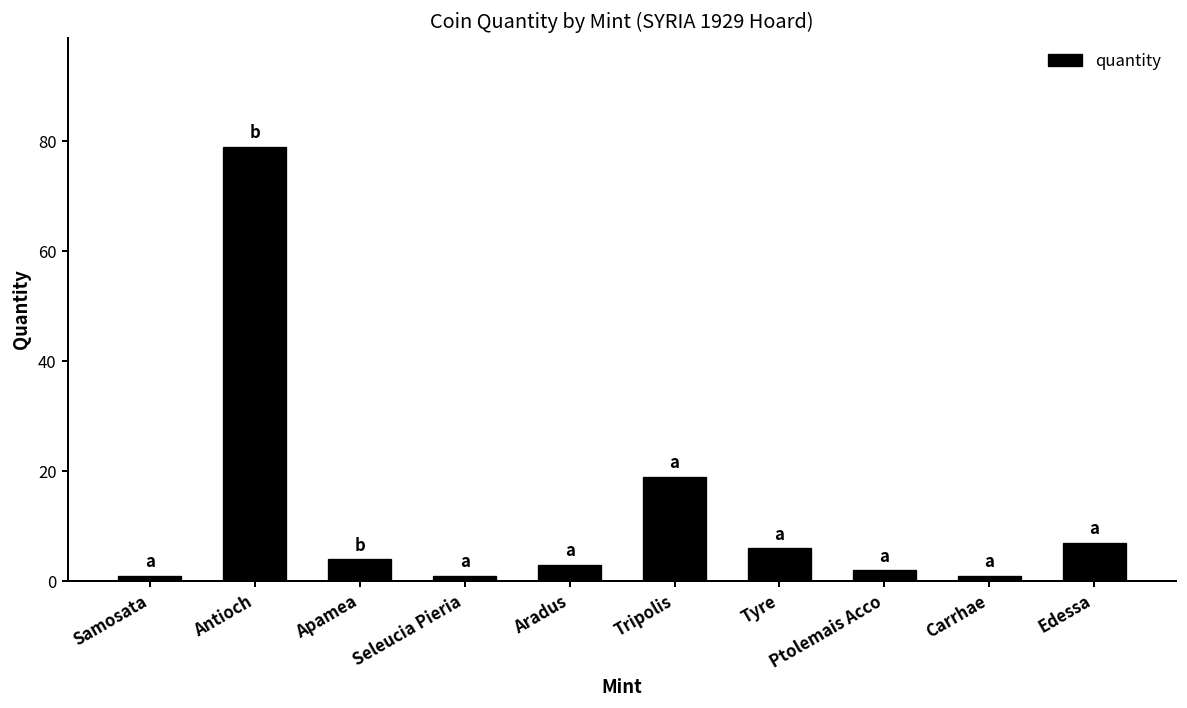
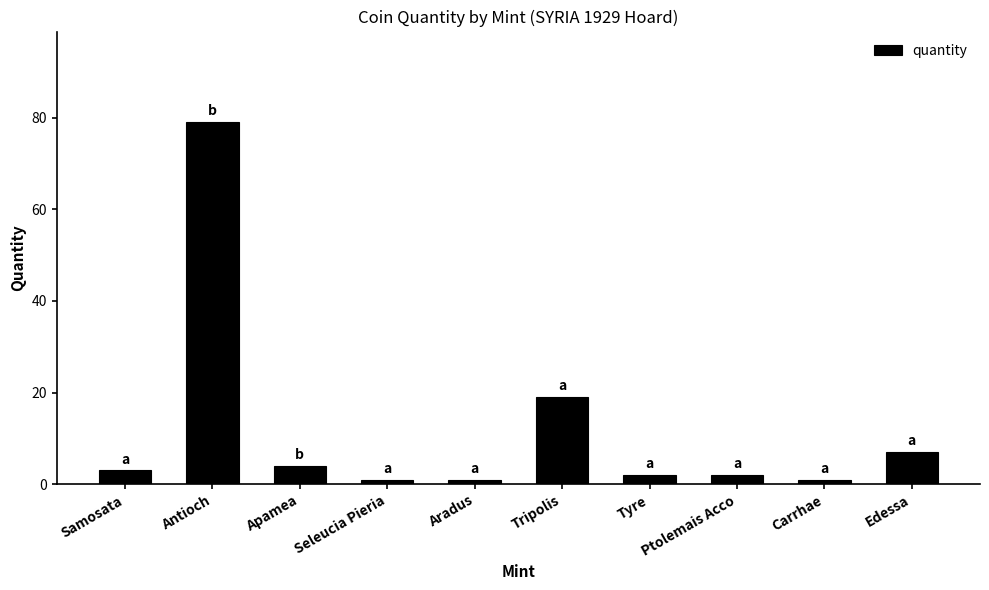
Samosata: 1 -> 3
Aradus: 3 -> 1
Tyre: 6 -> 2
